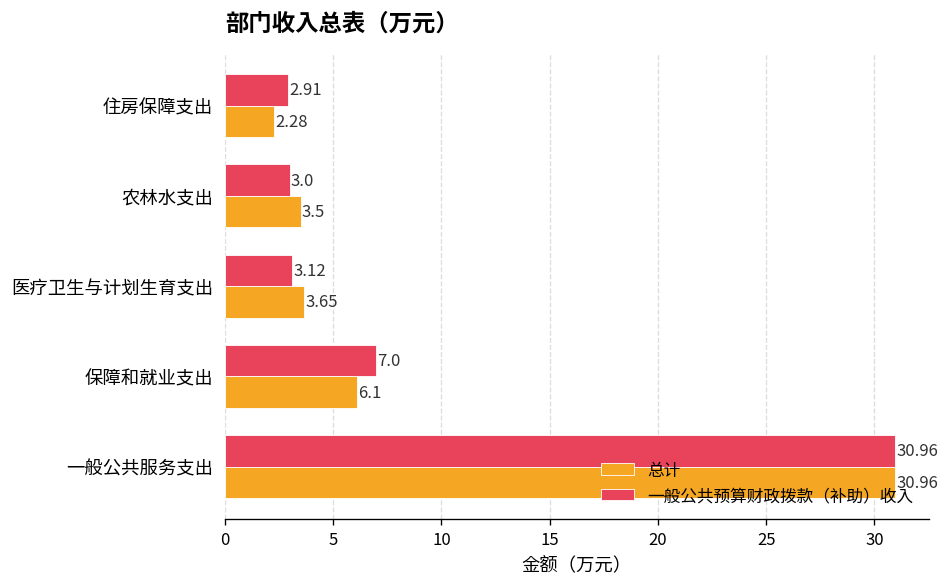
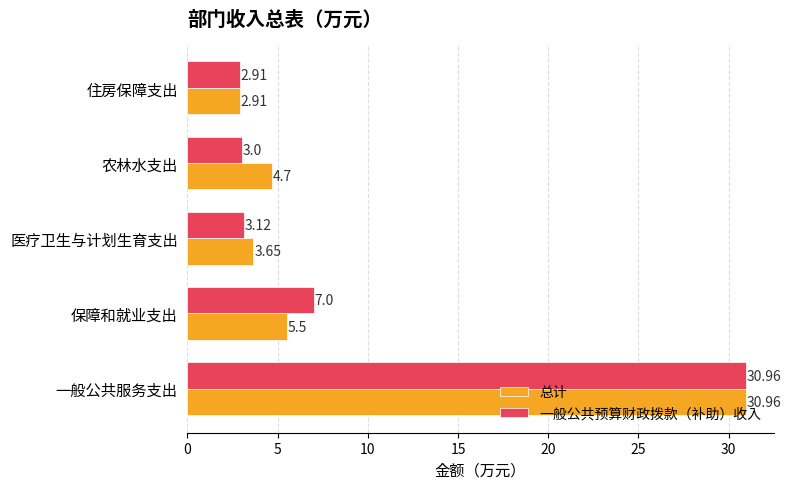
总计, 住房保障支出: 2.28 -> 2.91
总计, 农林水支出: 3.5 -> 4.7
总计, 保障和就业支出: 6.1 -> 5.5
